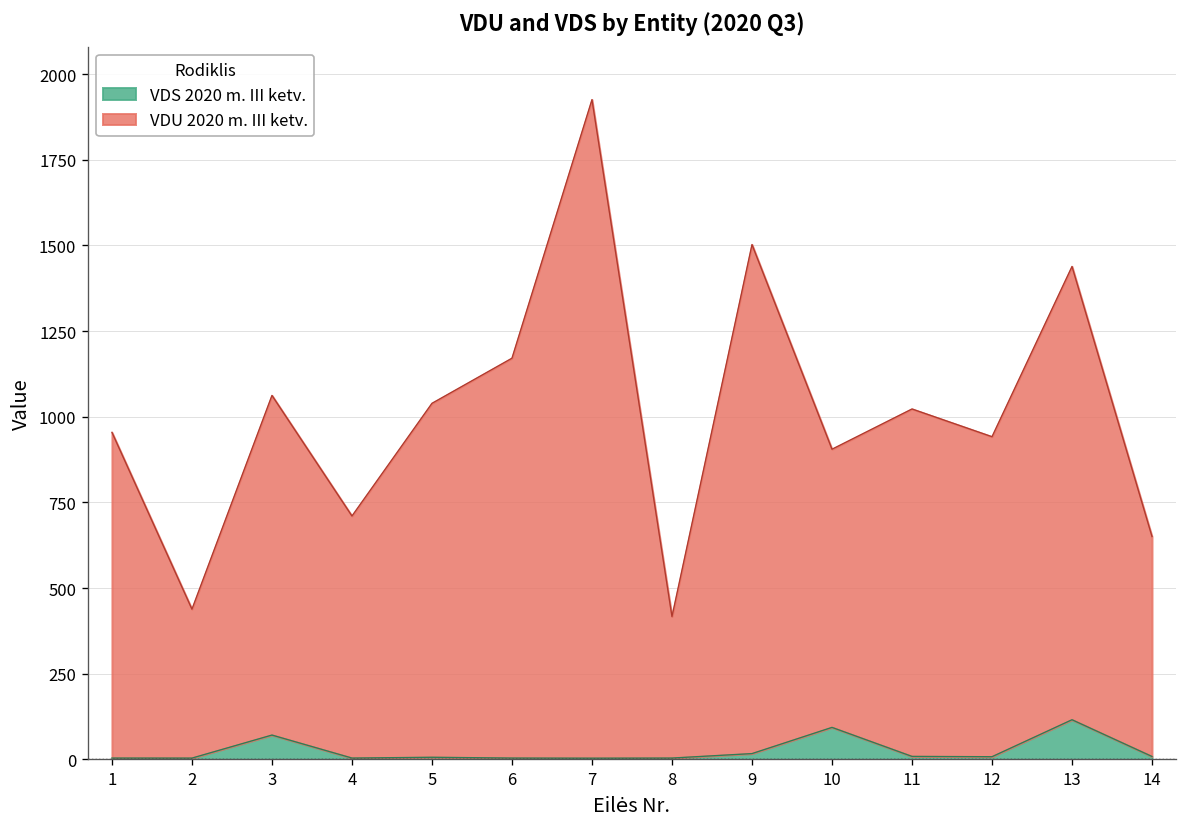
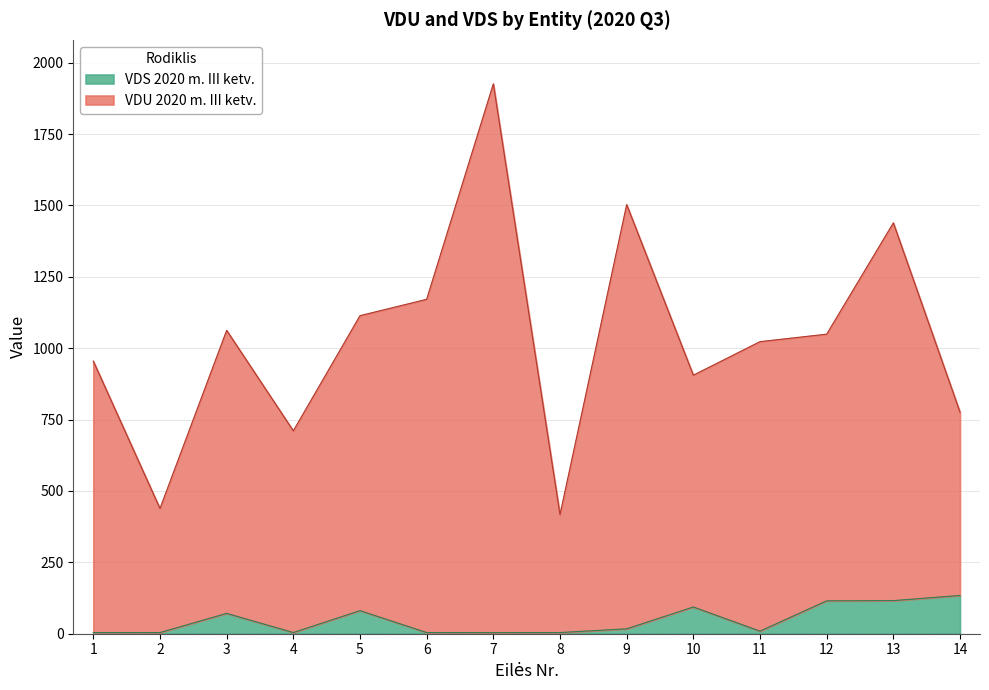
VDS 2020 m. III ketv., 5: 10 -> 80
VDS 2020 m. III ketv., 12: 10 -> 120
VDS 2020 m. III ketv., 14: 10 -> 130
